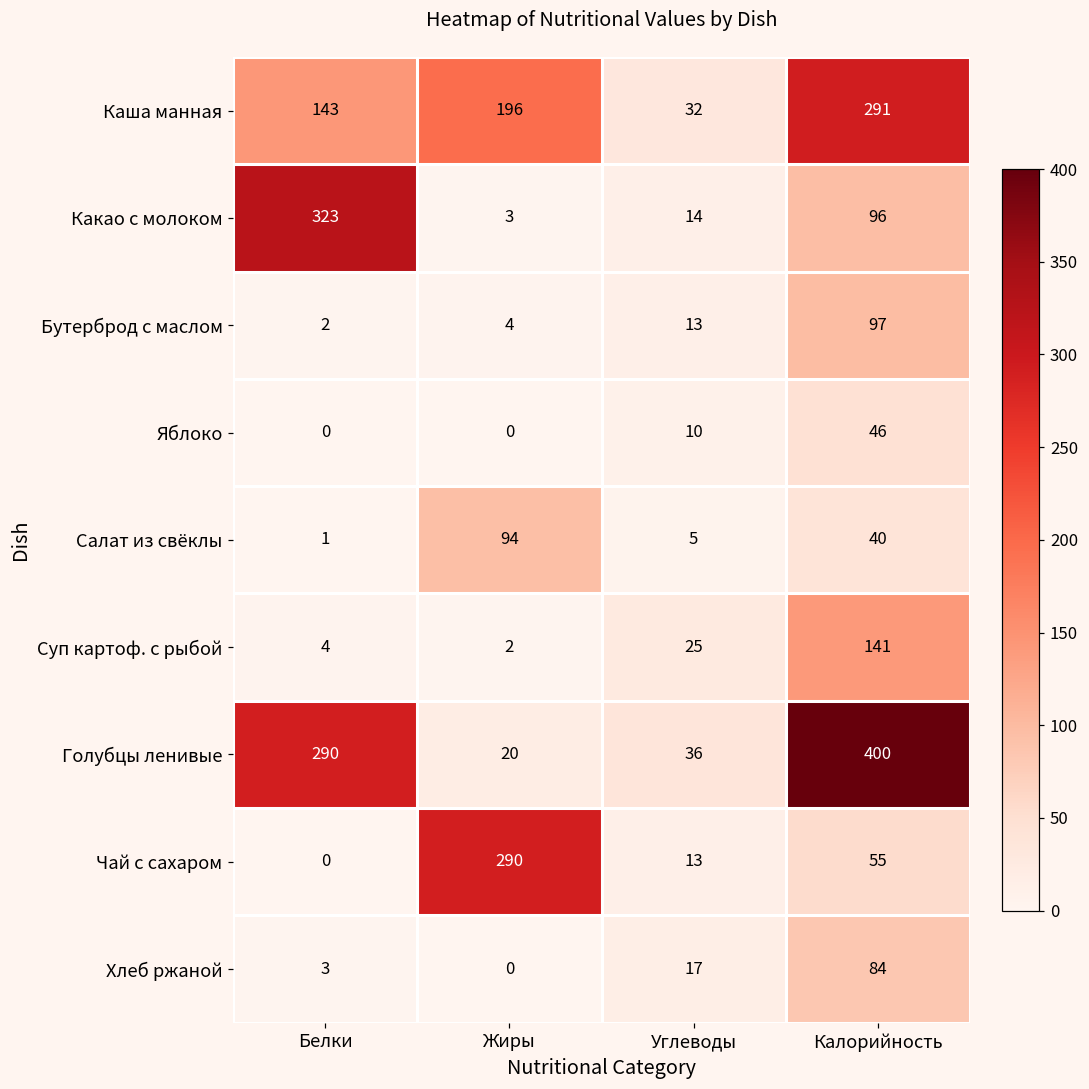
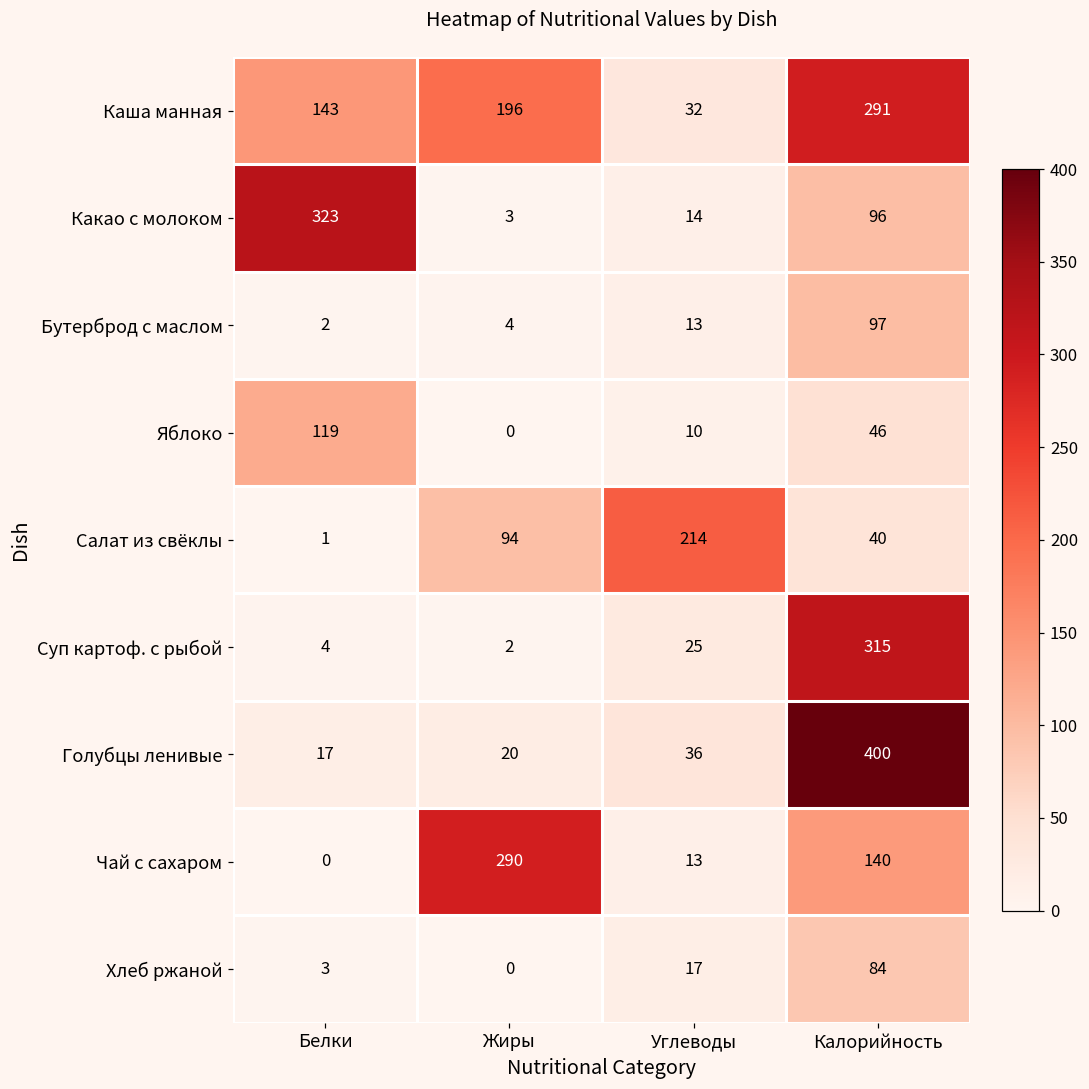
Яблоко, Белки: 0 -> 119
Салат из свёклы, Углеводы: 5 -> 214
Суп картоф. с рыбой, Калорийность: 141 -> 315
Голубцы ленивые, Белки: 290 -> 17
Чай с сахаром, Калорийность: 55 -> 140
